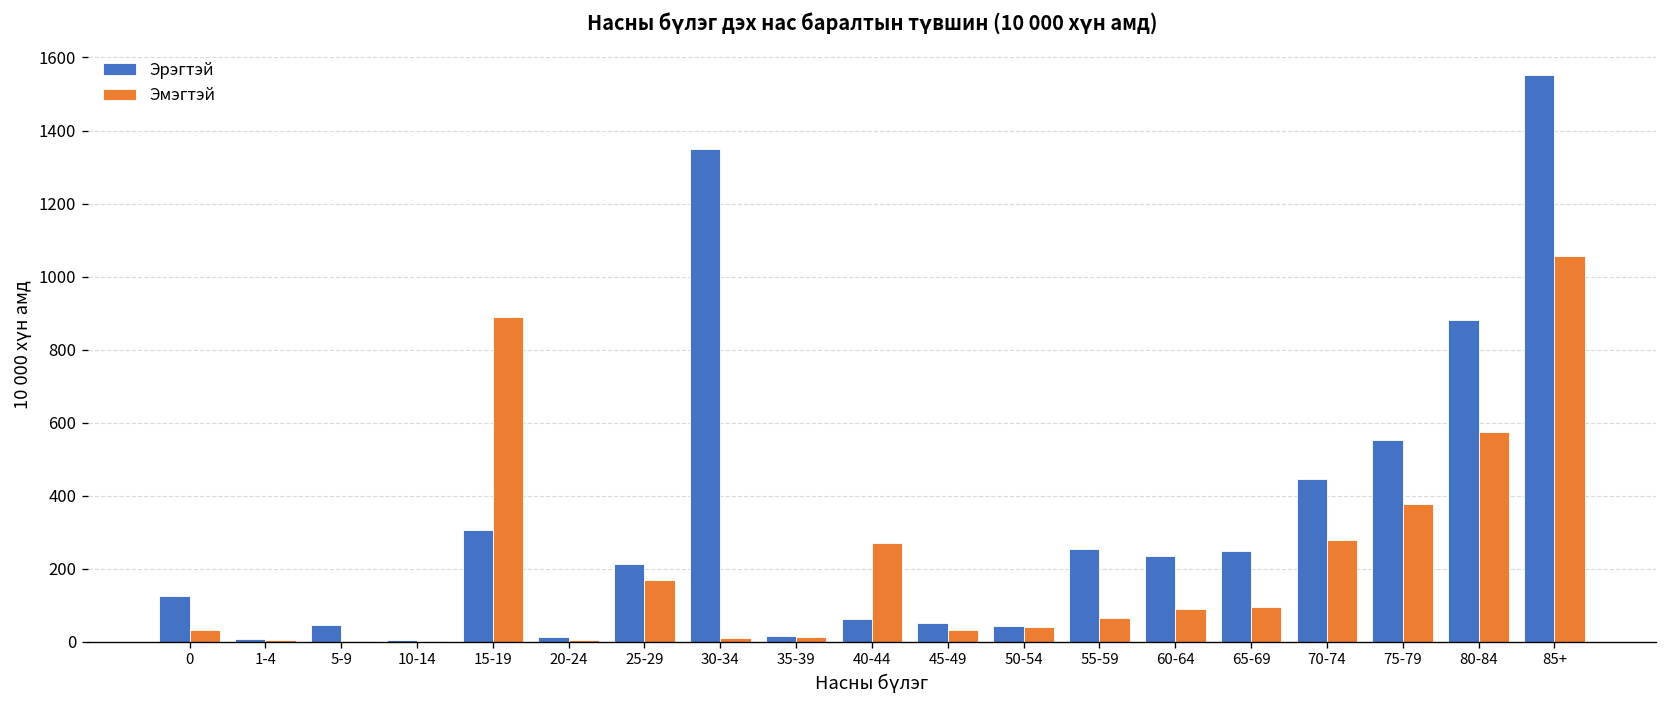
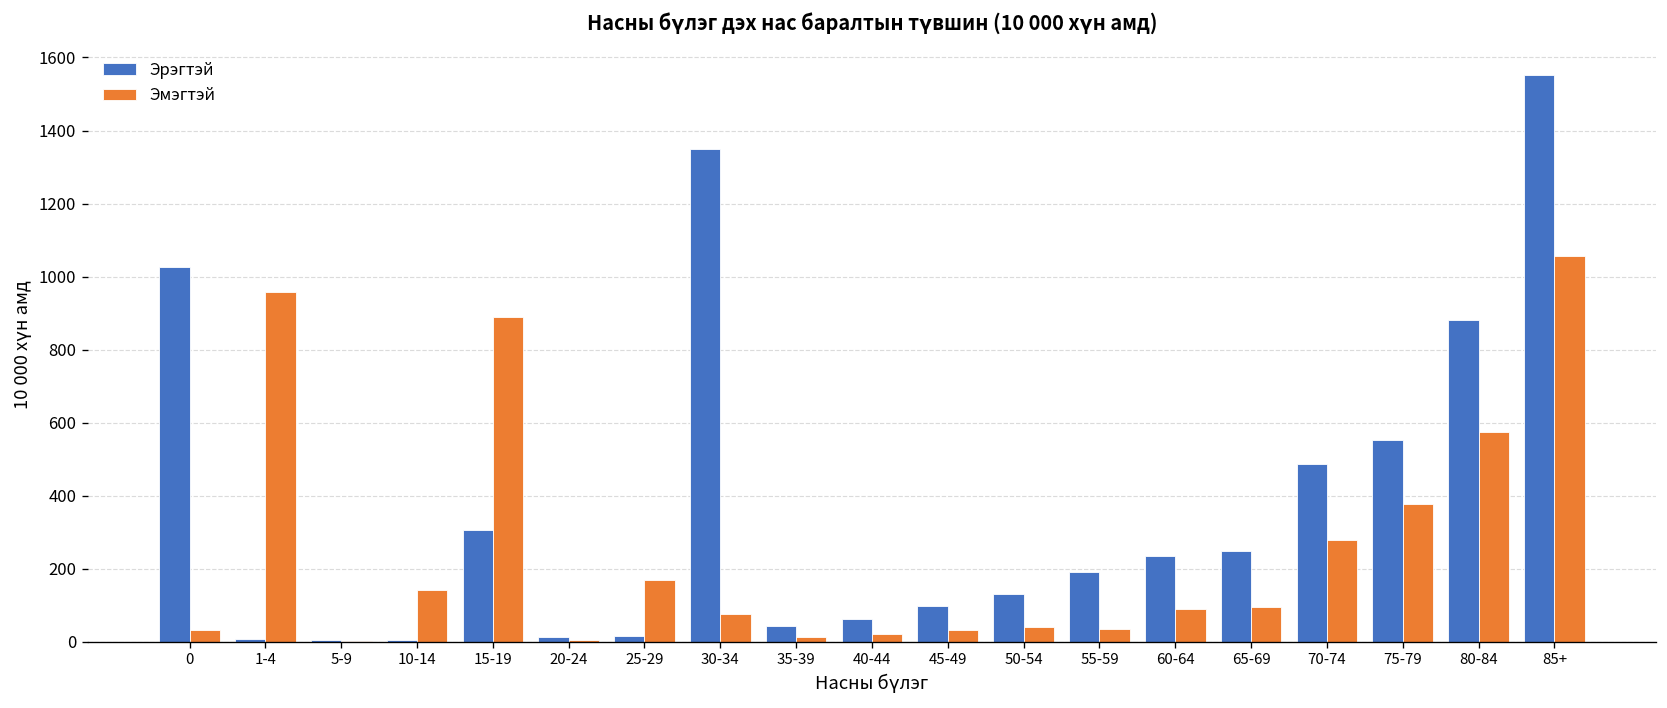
Эрэгтэй, 0: 130 -> 1030
Эмэгтэй, 1-4: 10 -> 960
Эрэгтэй, 5-9: 40 -> 0
Эмэгтэй, 10-14: 0 -> 140
Эрэгтэй, 25-29: 210 -> 20
Эмэгтэй, 30-34: 10 -> 80
Эрэгтэй, 35-39: 20 -> 40
Эмэгтэй, 40-44: 270 -> 20
Эрэгтэй, 45-49: 50 -> 100
Эрэгтэй, 50-54: 40 -> 130
Эрэгтэй, 55-59: 250 -> 190
Эмэгтэй, 55-59: 70 -> 40
Эрэгтэй, 70-74: 450 -> 490
